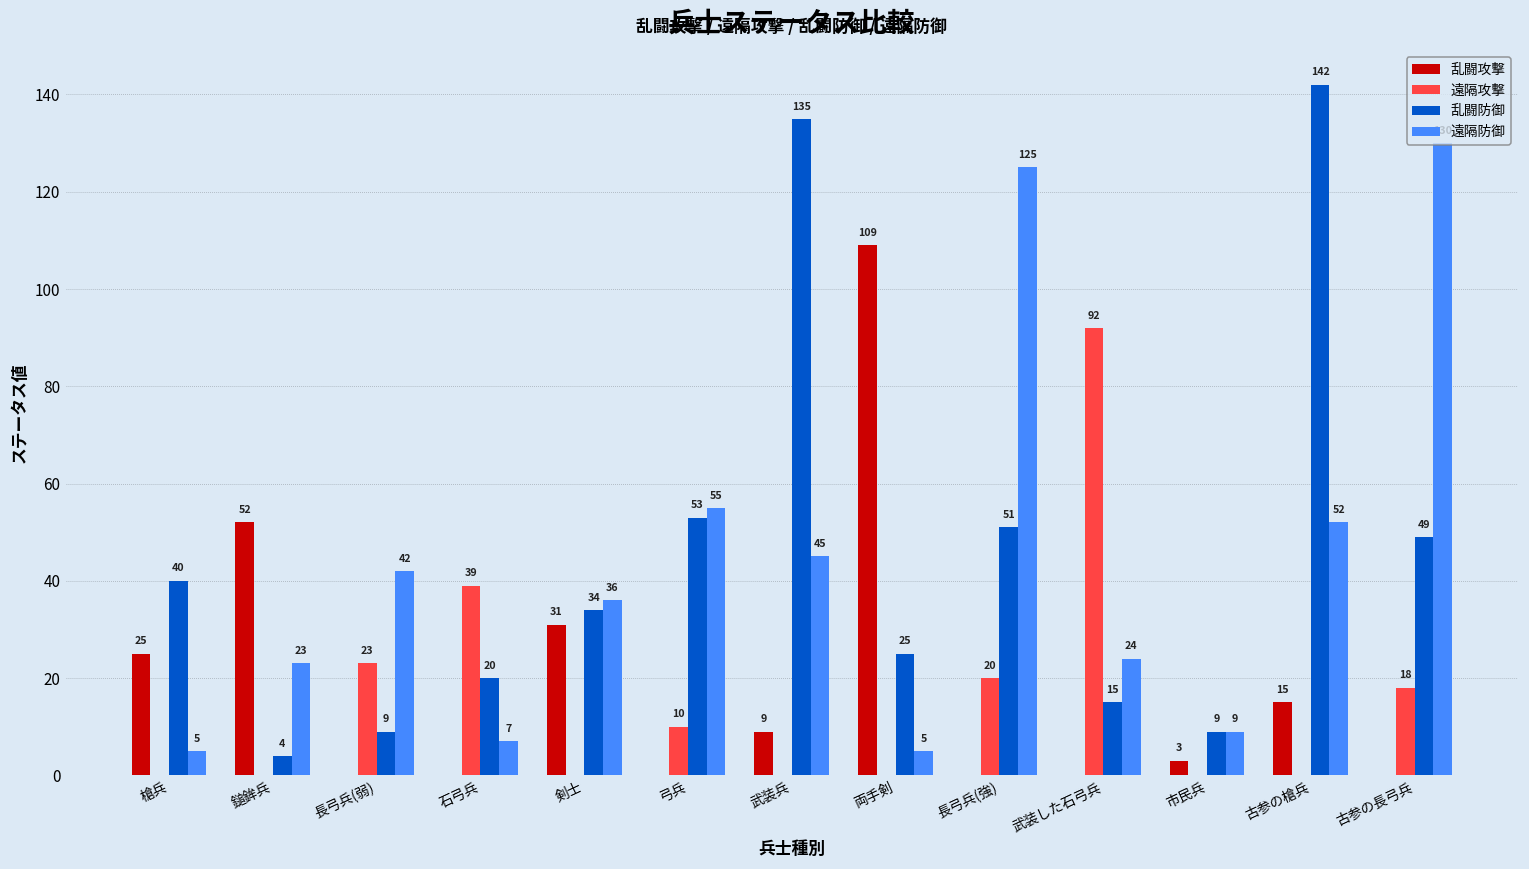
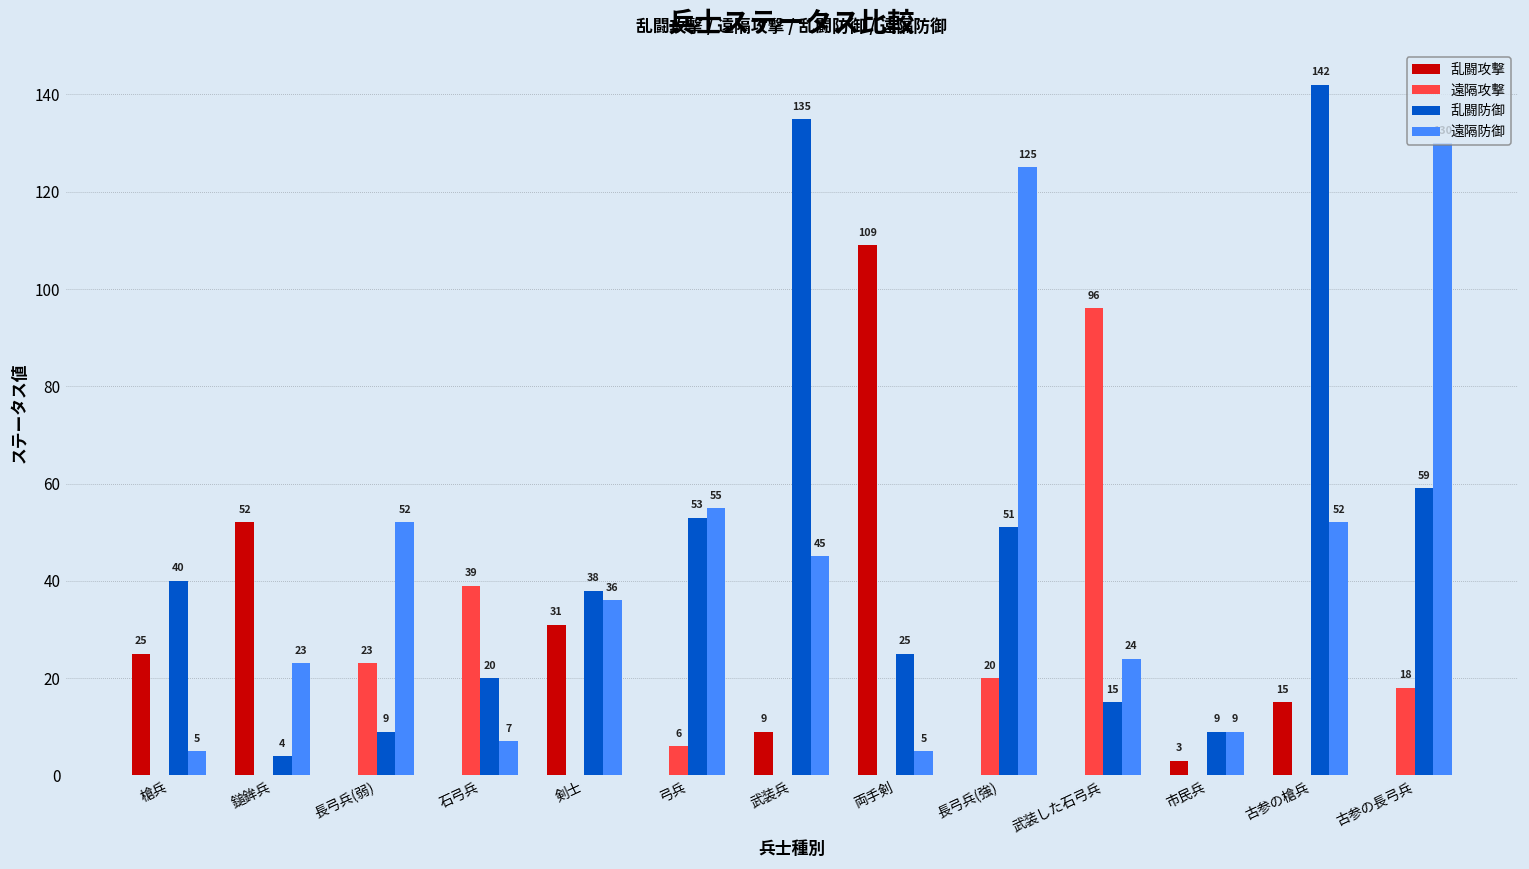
遠隔防御, 長弓兵(弱): 42 -> 52
乱闘防御, 剣士: 34 -> 38
遠隔攻撃, 弓兵: 10 -> 6
遠隔攻撃, 武装した石弓兵: 92 -> 96
乱闘防御, 古参の長弓兵: 49 -> 59
